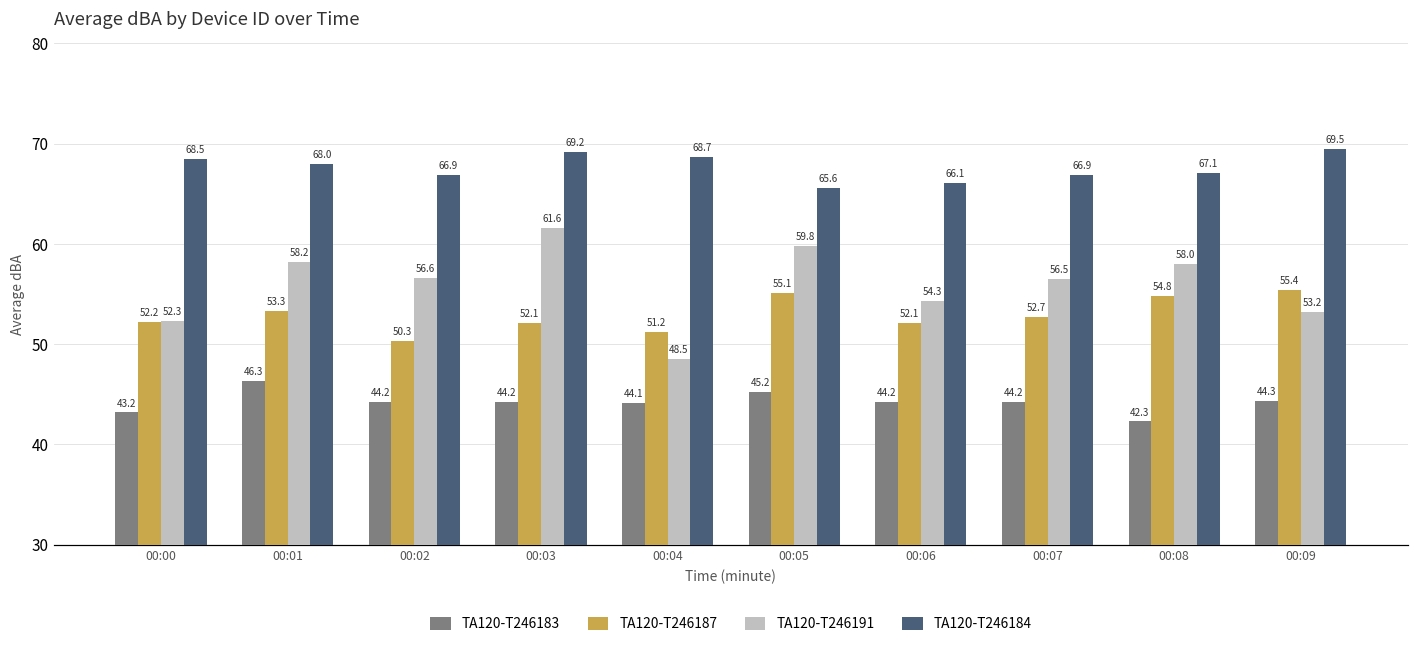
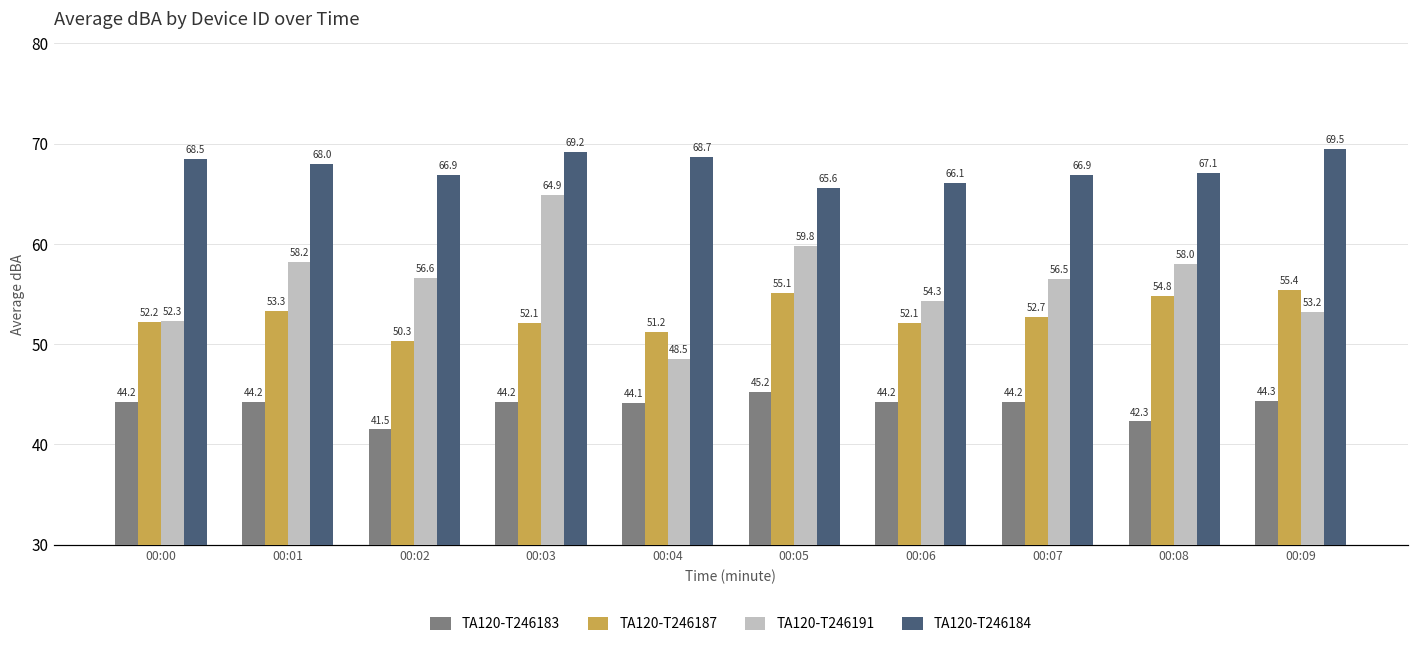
TA120-T246183, 00:00: 43.2 -> 44.2
TA120-T246183, 00:01: 46.3 -> 44.2
TA120-T246183, 00:02: 44.2 -> 41.5
TA120-T246191, 00:03: 61.6 -> 64.9
